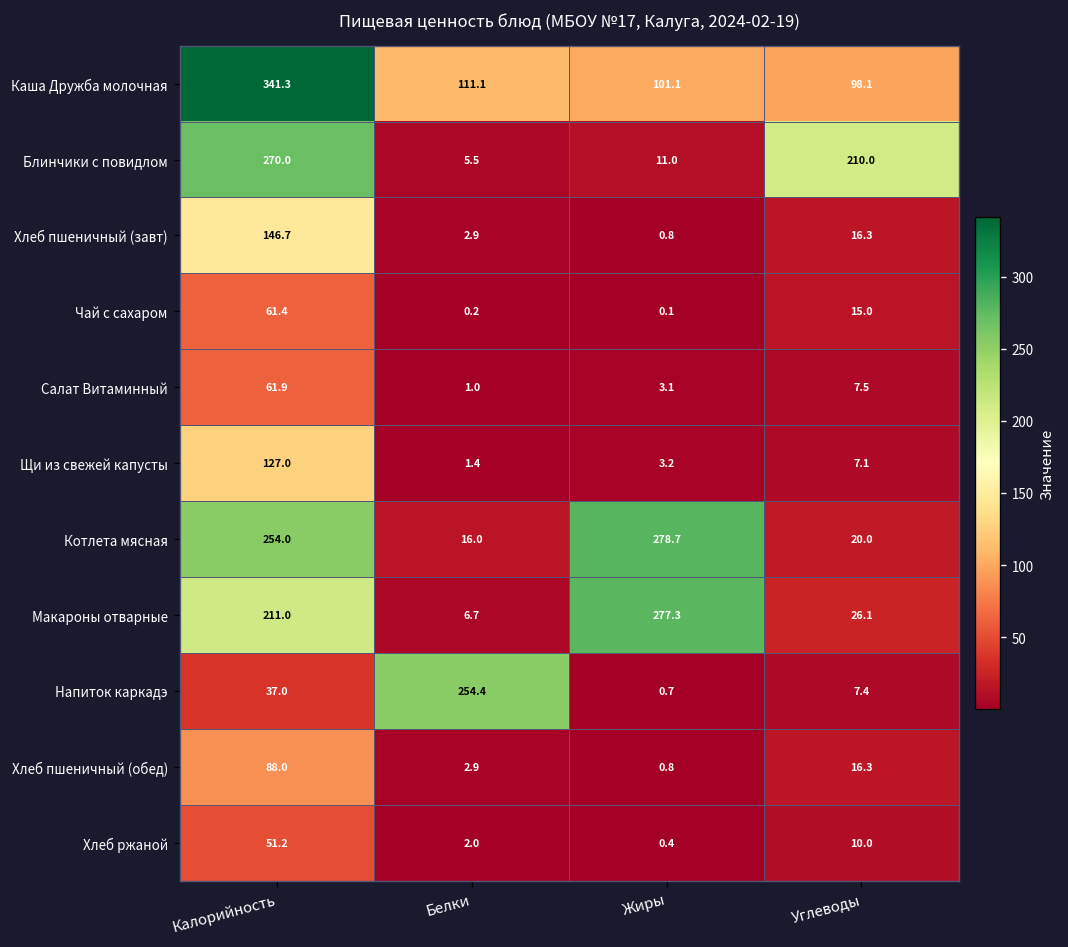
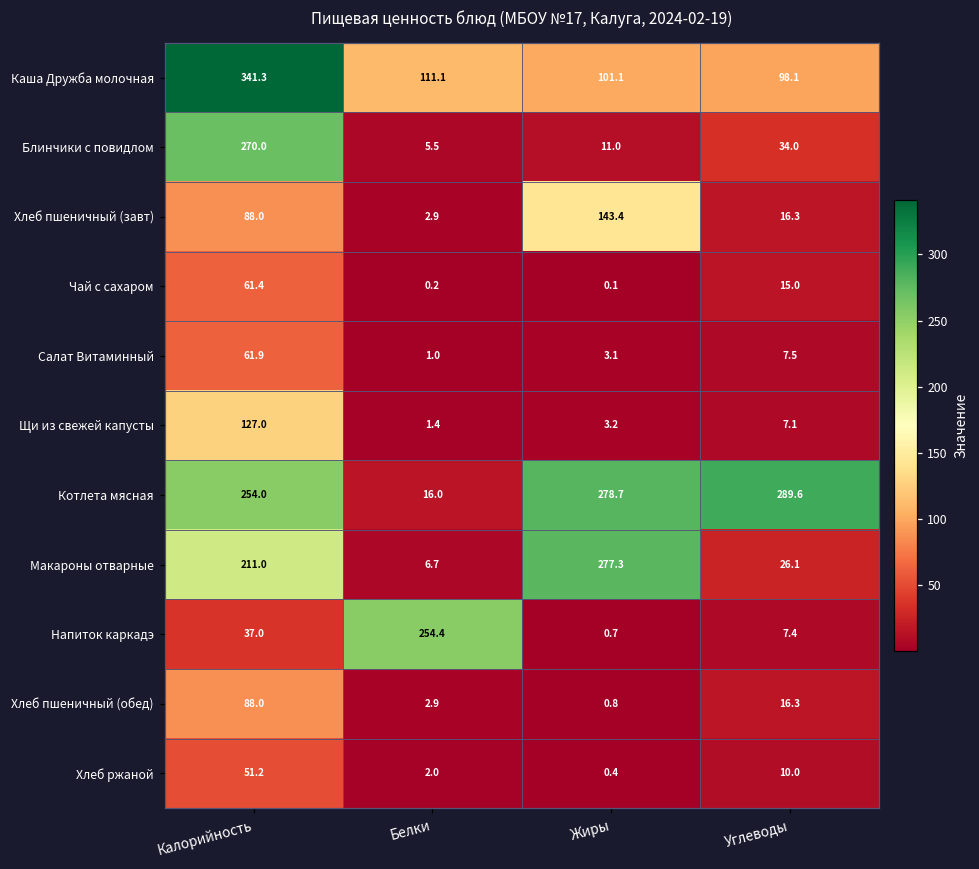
Блинчики с повидлом, Углеводы: 210.0 -> 34.0
Хлеб пшеничный (завт), Калорийность: 146.7 -> 88.0
Хлеб пшеничный (завт), Жиры: 0.8 -> 143.4
Котлета мясная, Углеводы: 20.0 -> 289.6
